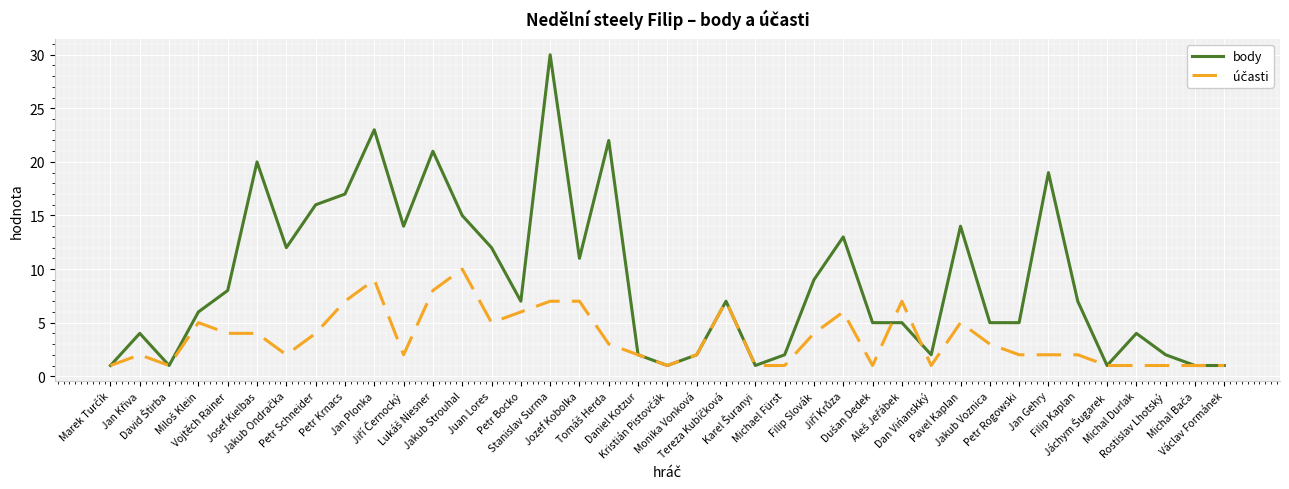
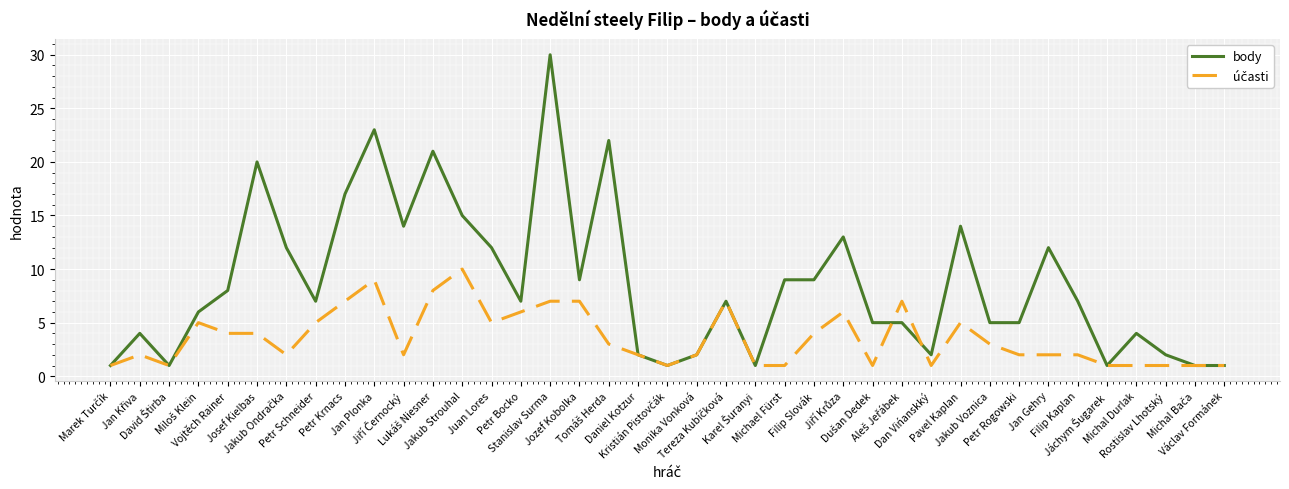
body, Petr Schneider: 16 -> 7
účasti, Petr Schneider: 4 -> 5
body, Jozef Kobolka: 11 -> 9
body, Michael Fürst: 2 -> 9
body, Jan Gehry: 19 -> 12
